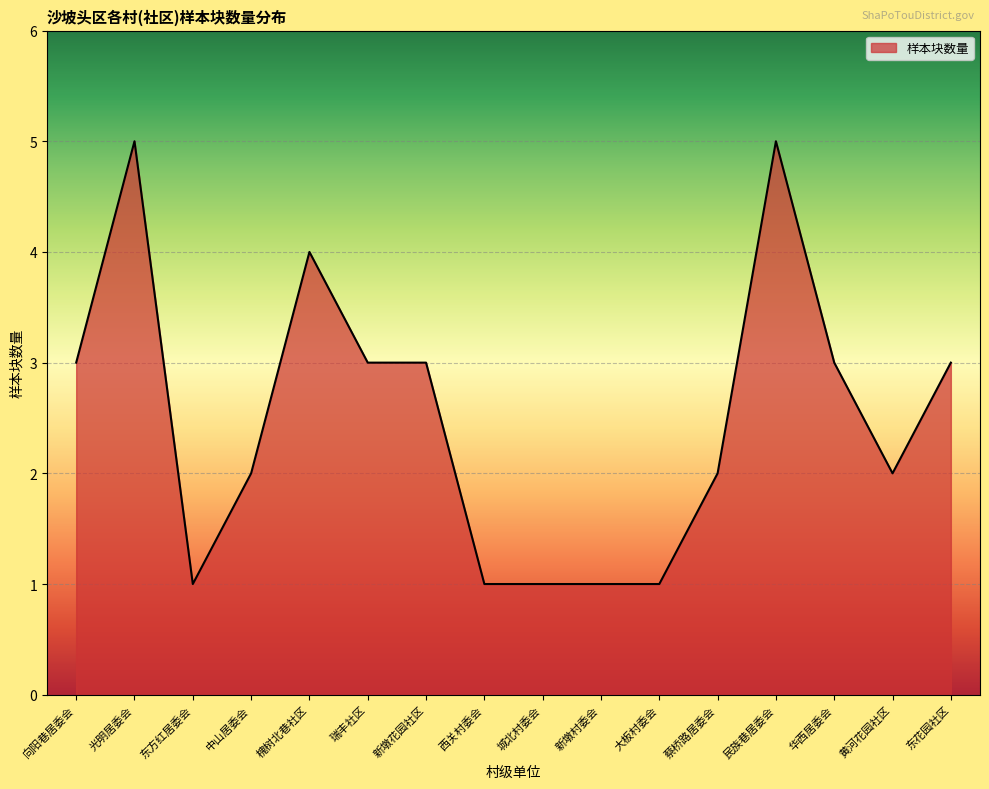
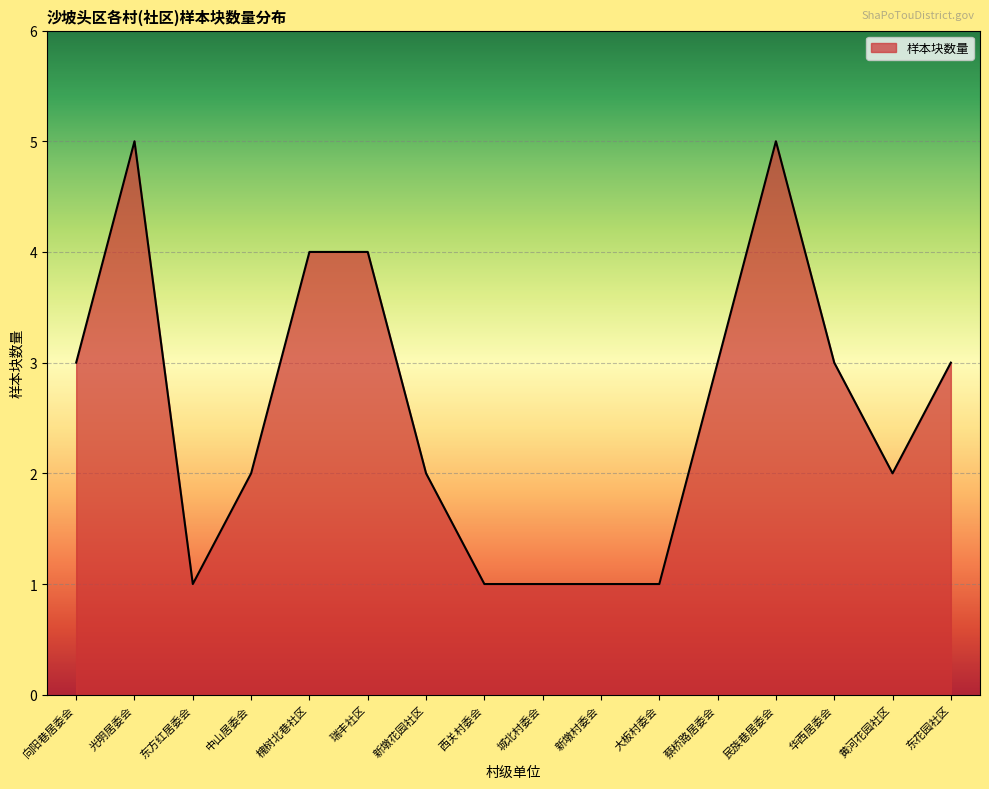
瑞丰社区: 3 -> 4
新墩花园社区: 3 -> 2
蔡桥路居委会: 2 -> 3
